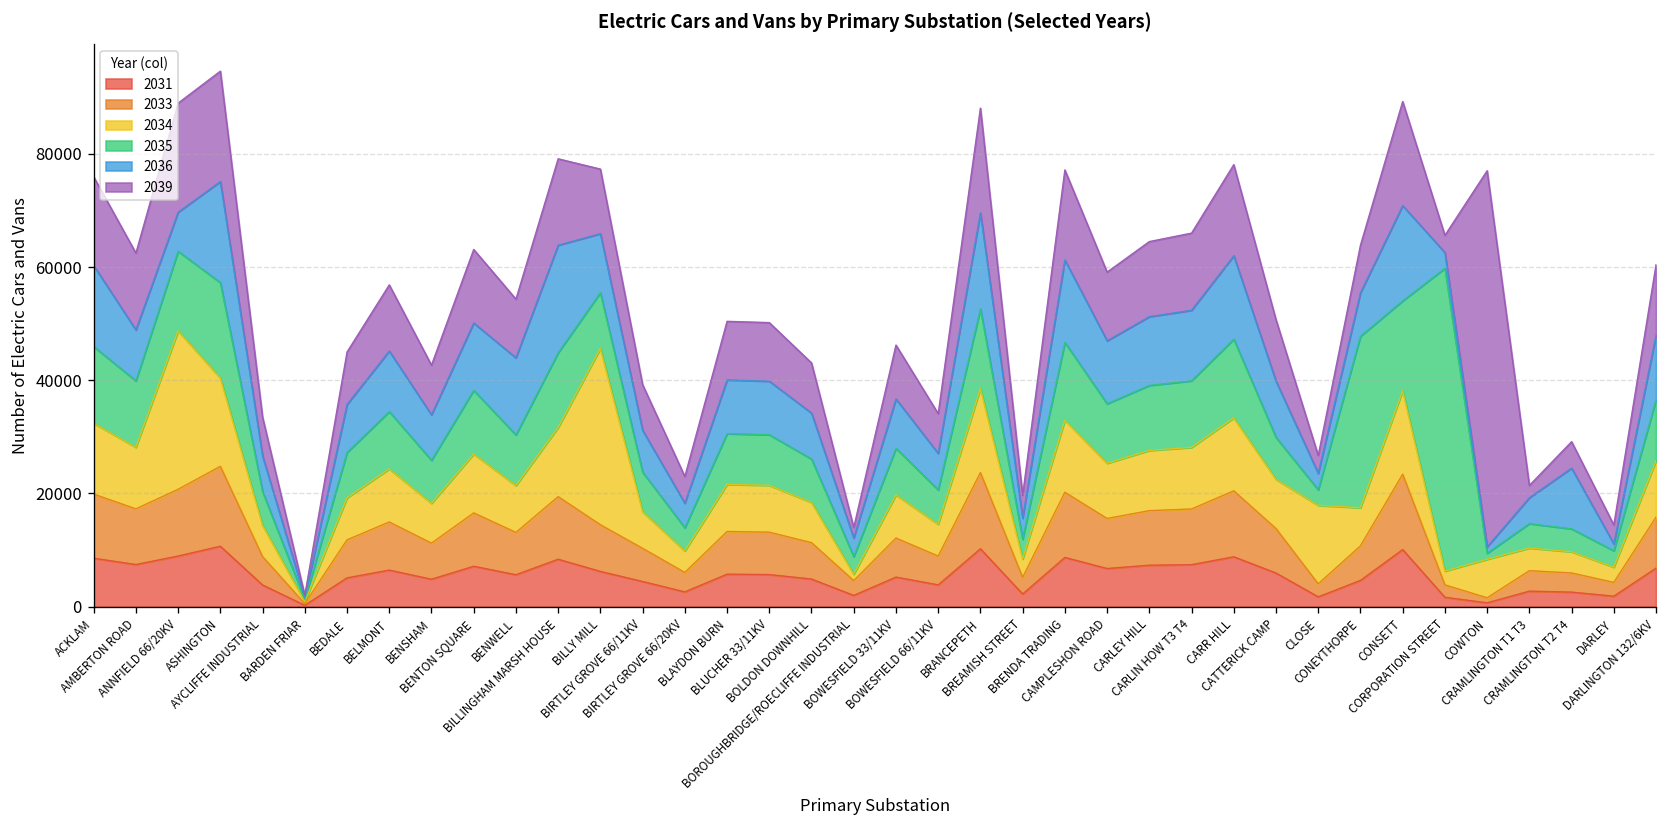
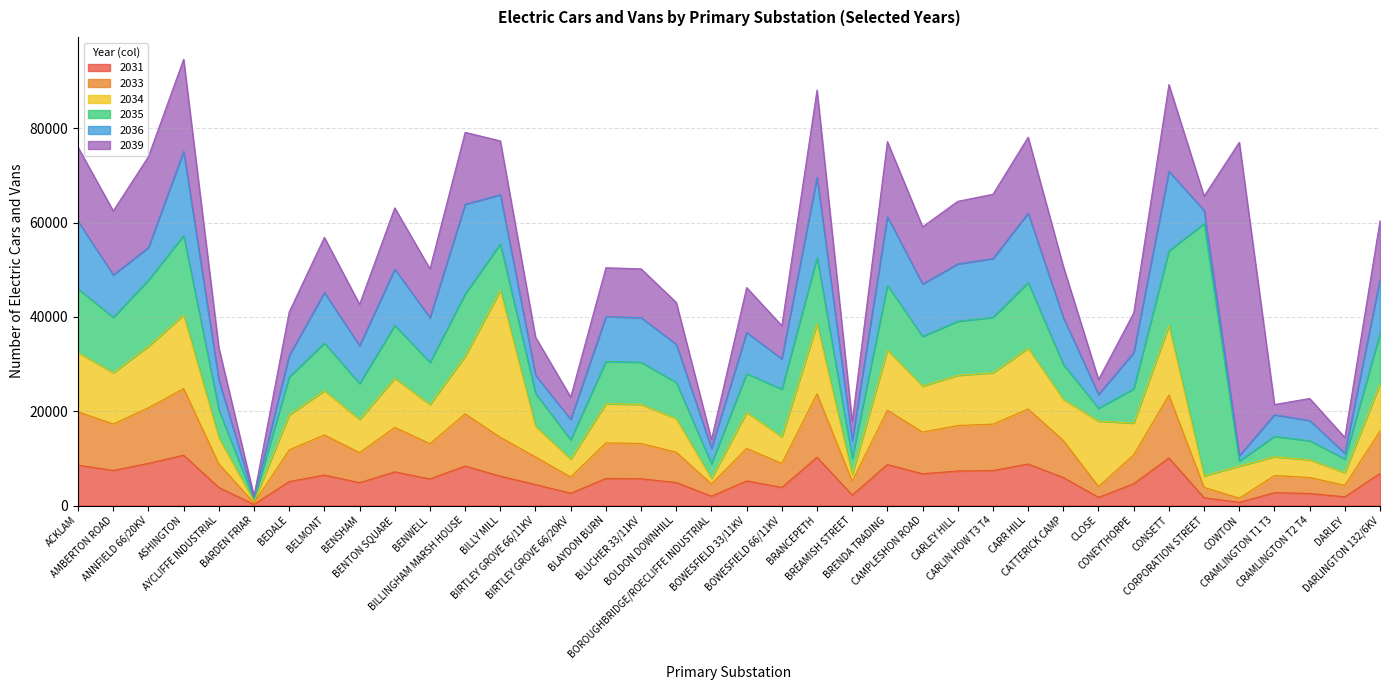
2034, ANNFIELD 66/20KV: 28000 -> 13000
2036, BEDALE: 8000 -> 5000
2036, BENWELL: 14000 -> 9000
2036, BIRTLEY GROVE 66/11KV: 7000 -> 4000
2035, BOWESFIELD 66/11KV: 6000 -> 10000
2034, BREAMISH STREET: 3000 -> 1000
2035, CONEYTHORPE: 30000 -> 7000
2036, CRAMLINGTON T2 T4: 11000 -> 4000
